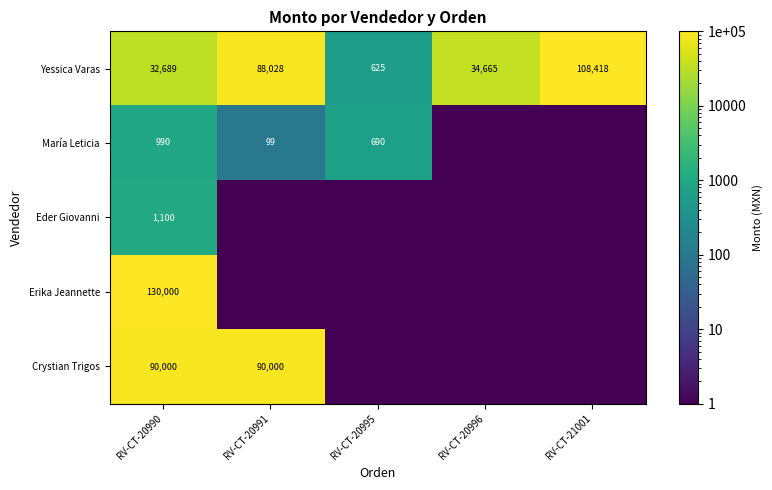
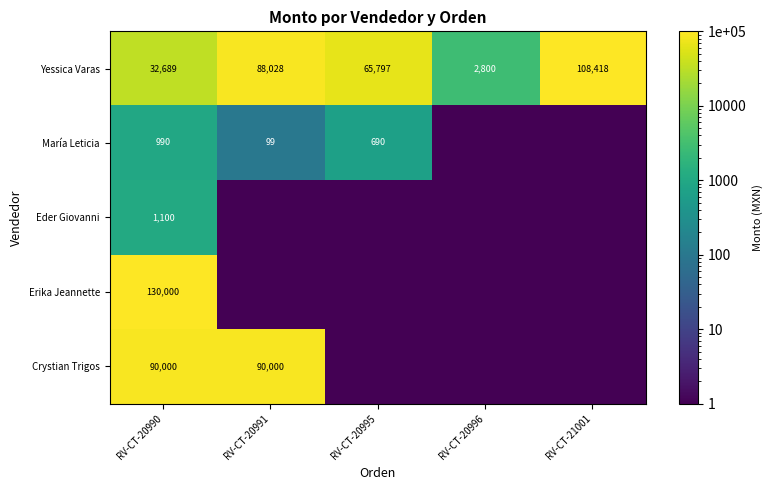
Yessica Varas, RV-CT-20995: 625 -> 65,797
Yessica Varas, RV-CT-20996: 34,665 -> 2,800
